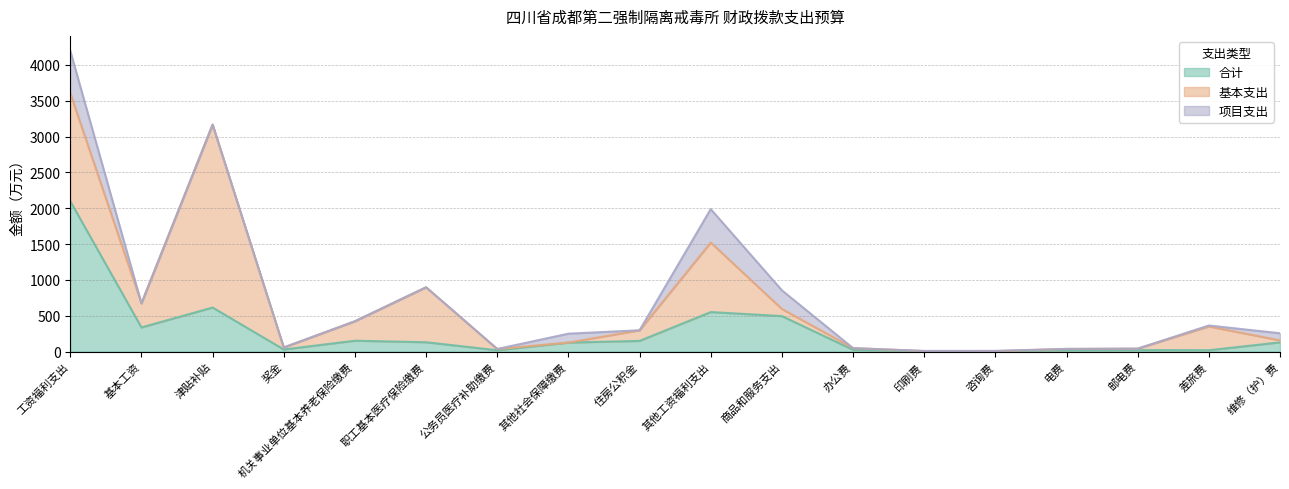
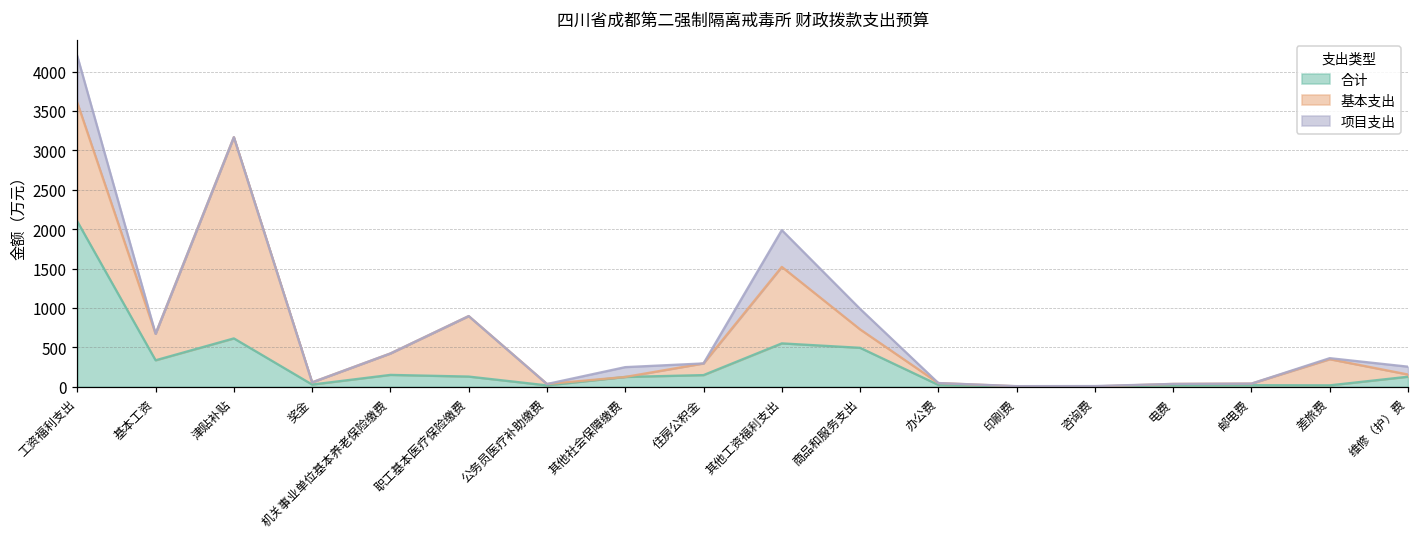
基本支出, 商品和服务支出: 100 -> 200
